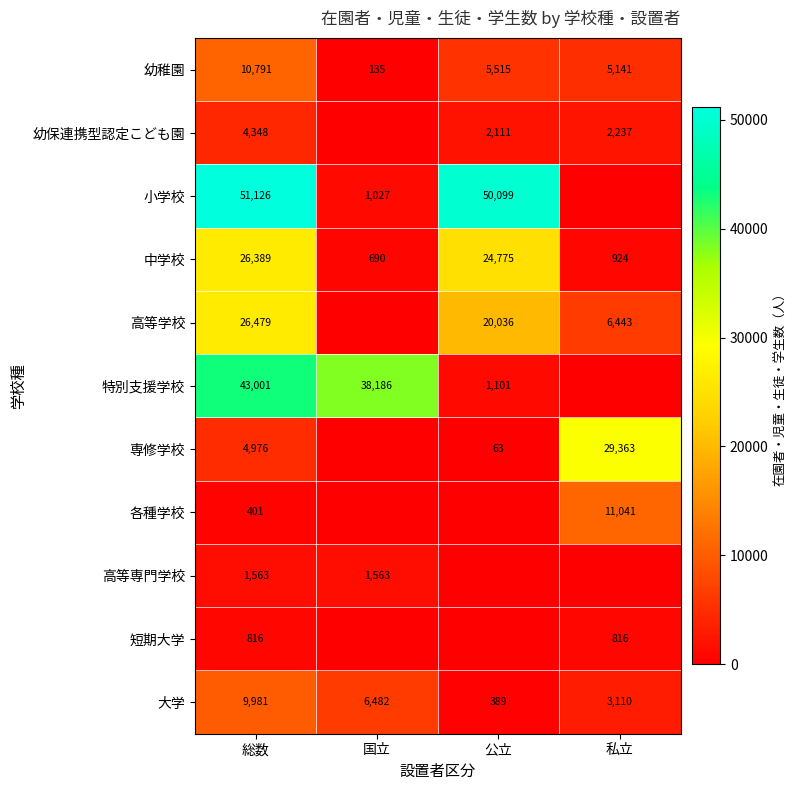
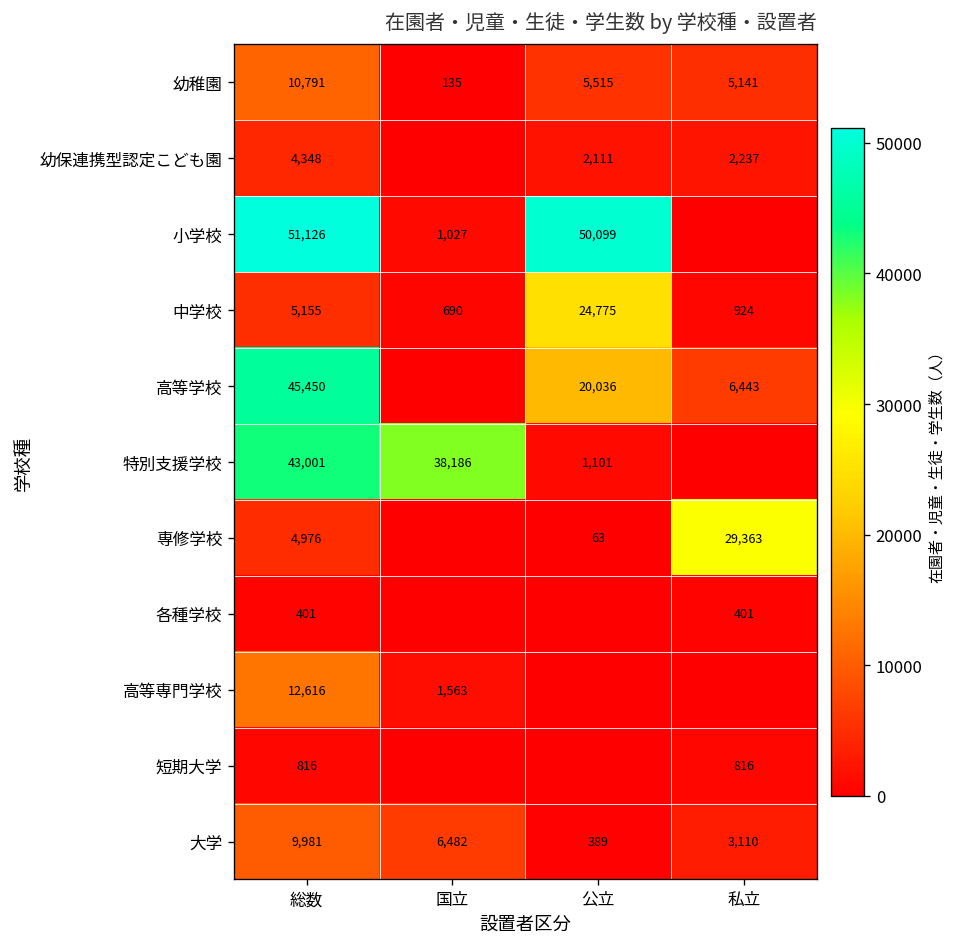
中学校, 総数: 26,389 -> 5,155
高等学校, 総数: 26,479 -> 45,450
各種学校, 私立: 11,041 -> 401
高等専門学校, 総数: 1,563 -> 12,616
